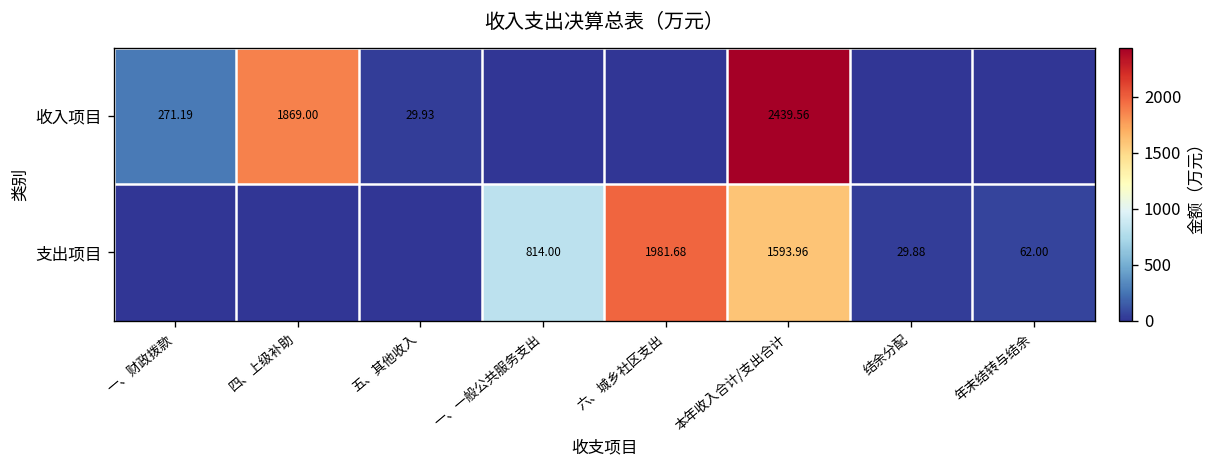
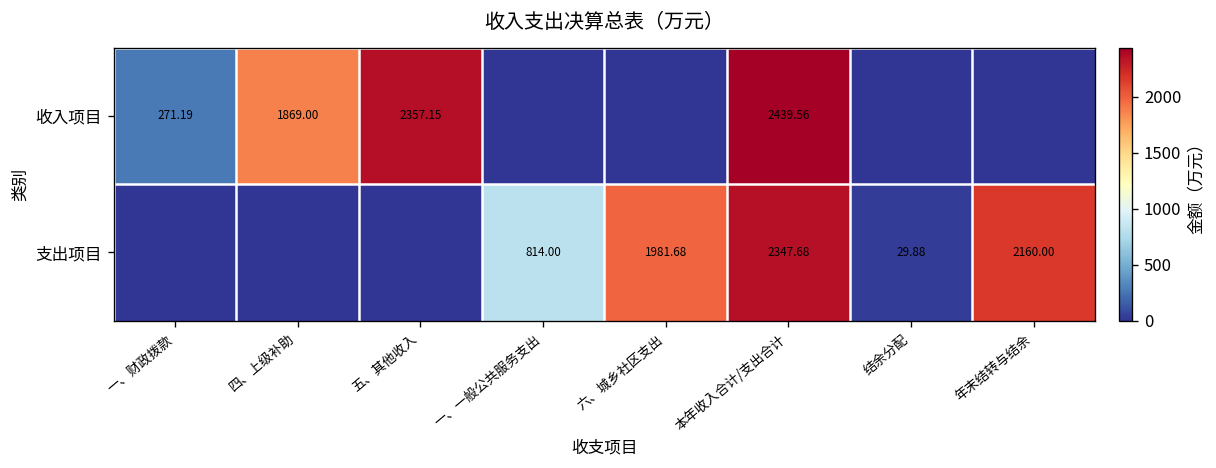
收入项目, 五、其他收入: 29.93 -> 2357.15
支出项目, 本年收入合计/支出合计: 1593.96 -> 2347.68
支出项目, 年末结转与结余: 62.00 -> 2160.00
